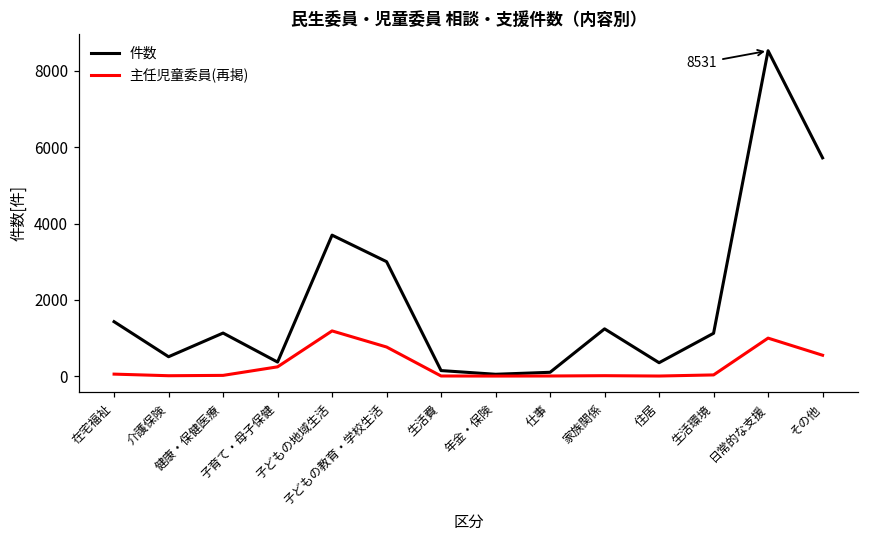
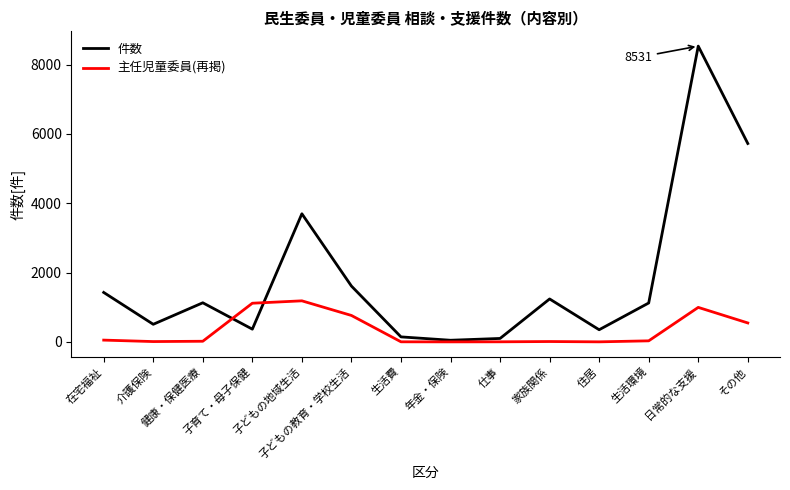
主任児童委員(再掲), 子育て・母子保健: 200 -> 1100
件数, 子どもの教育・学校生活: 3000 -> 1600
